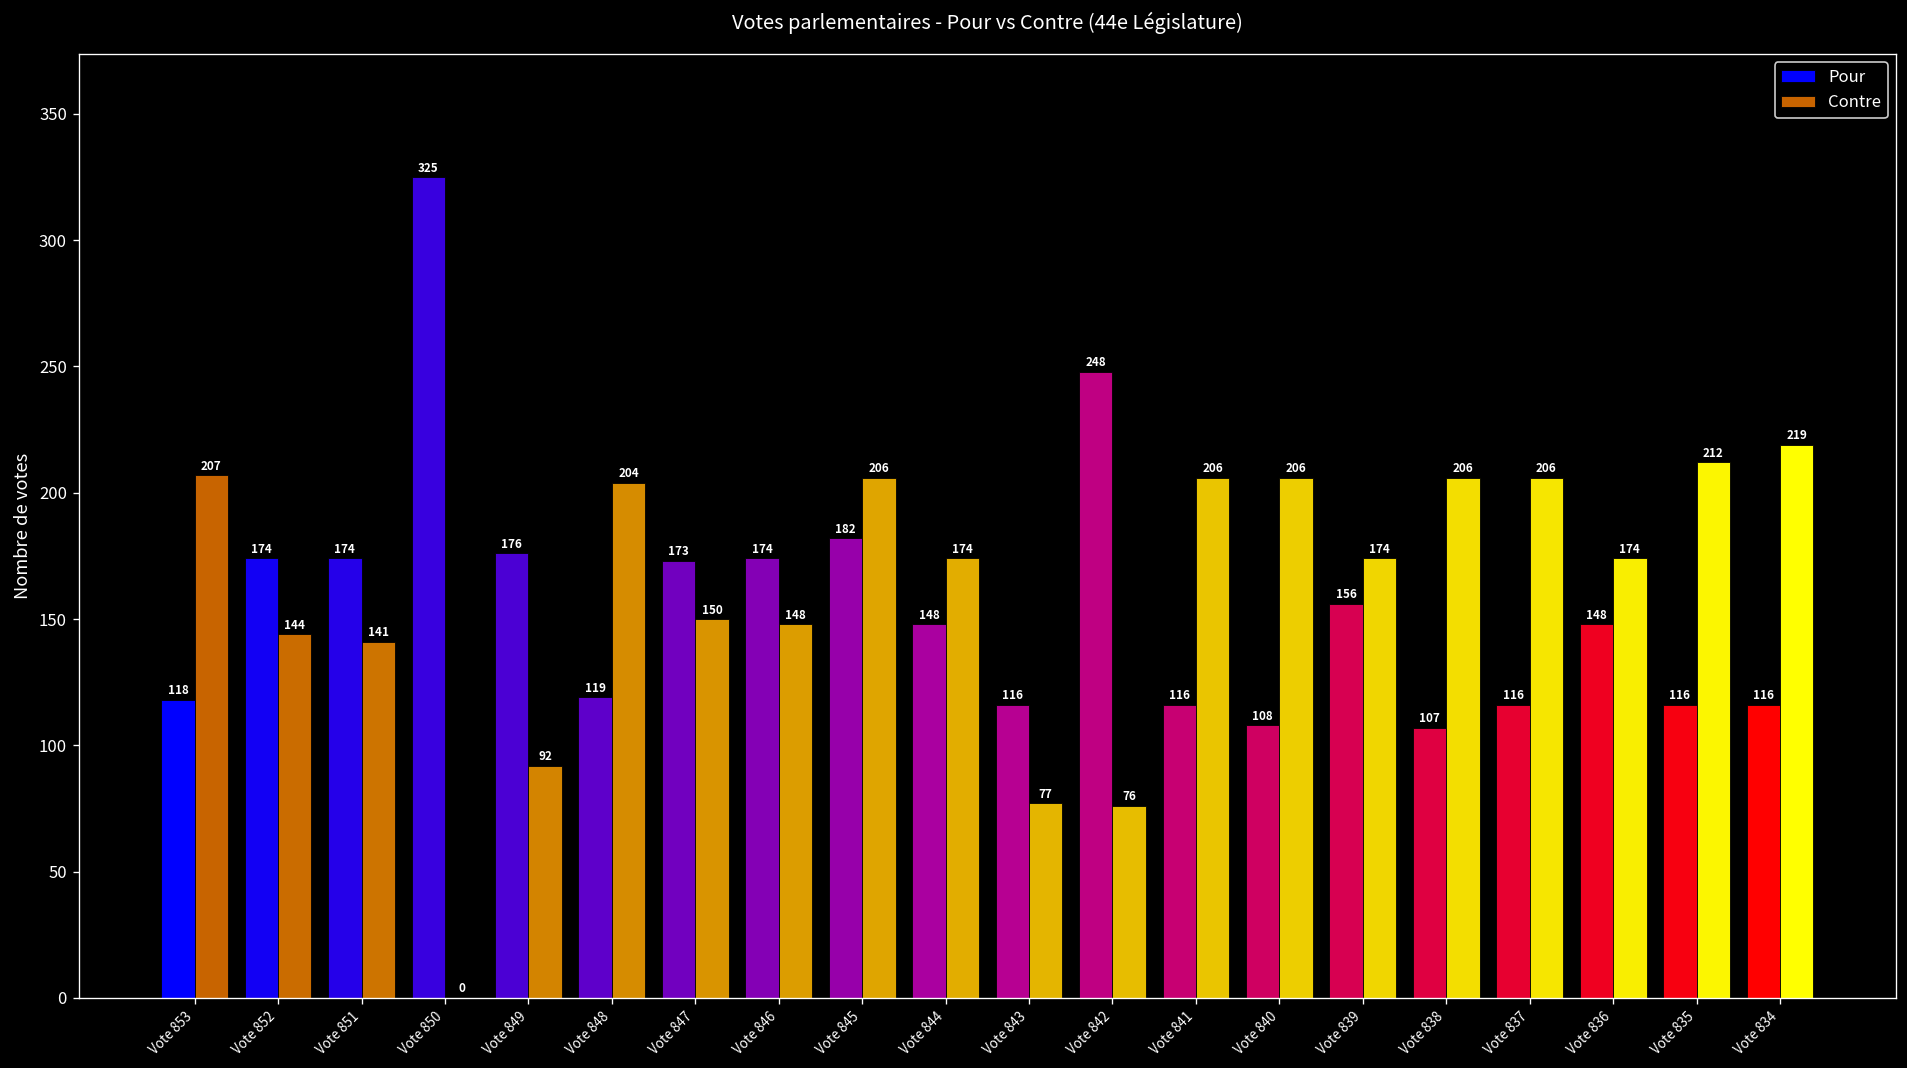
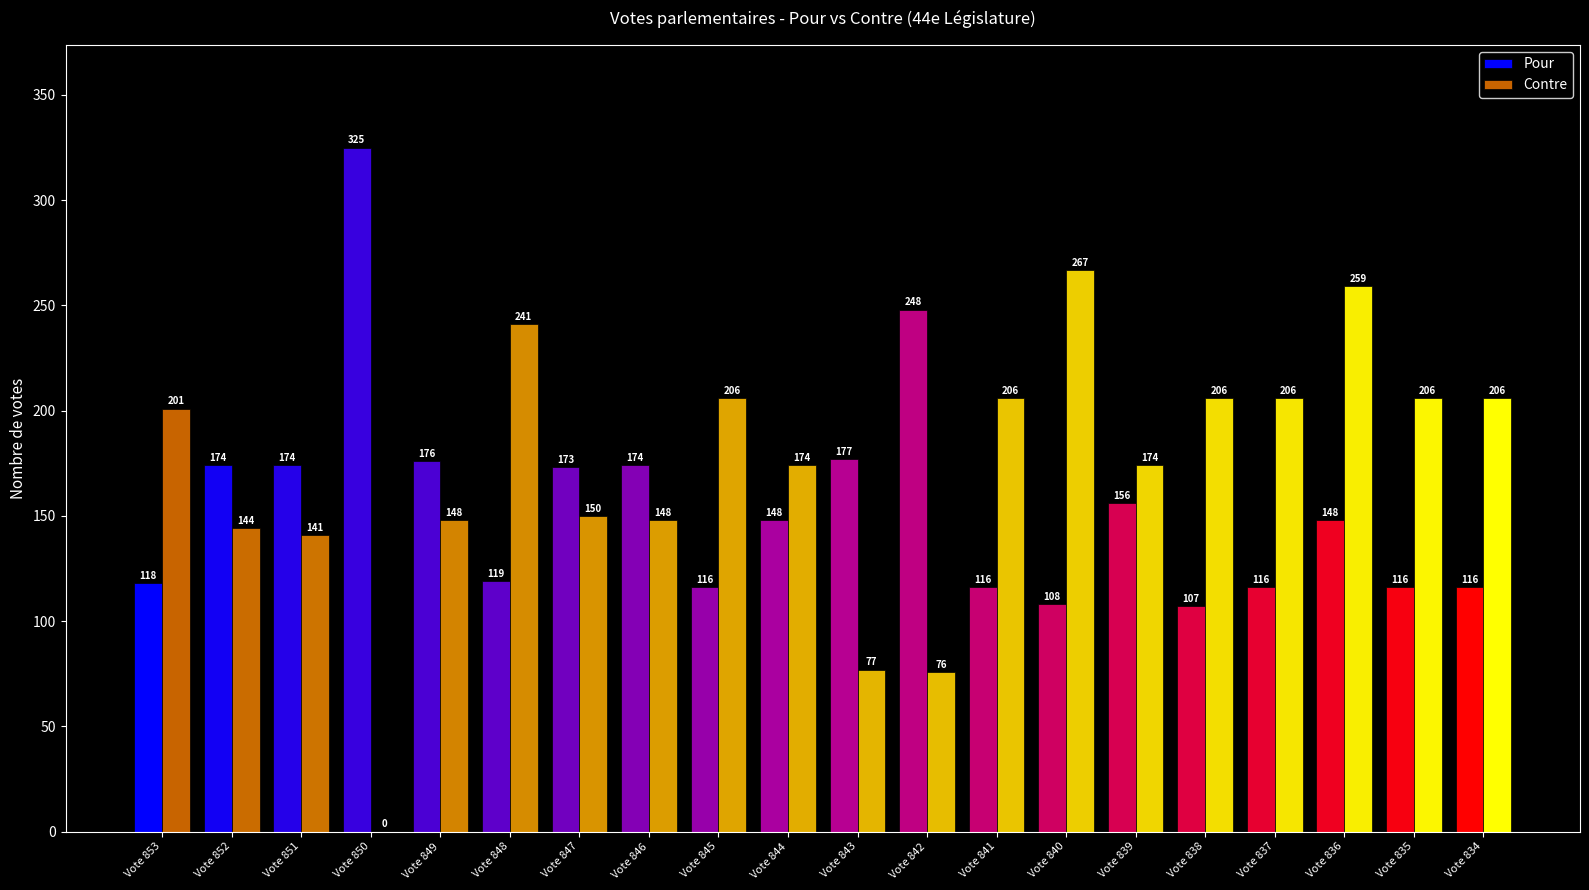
Contre, Vote 853: 207 -> 201
Contre, Vote 849: 92 -> 148
Contre, Vote 848: 204 -> 241
Pour, Vote 845: 182 -> 116
Pour, Vote 843: 116 -> 177
Contre, Vote 840: 206 -> 267
Contre, Vote 836: 174 -> 259
Contre, Vote 835: 212 -> 206
Contre, Vote 834: 219 -> 206
